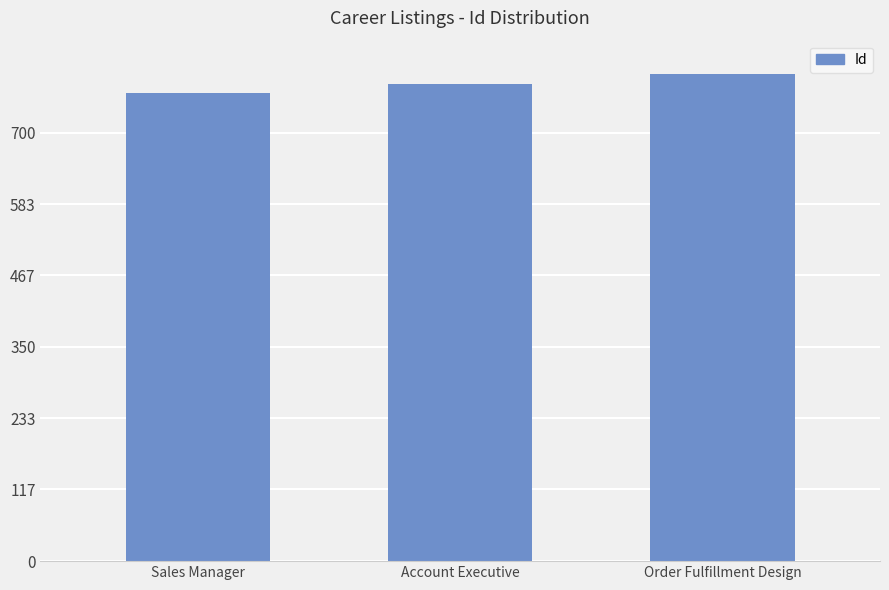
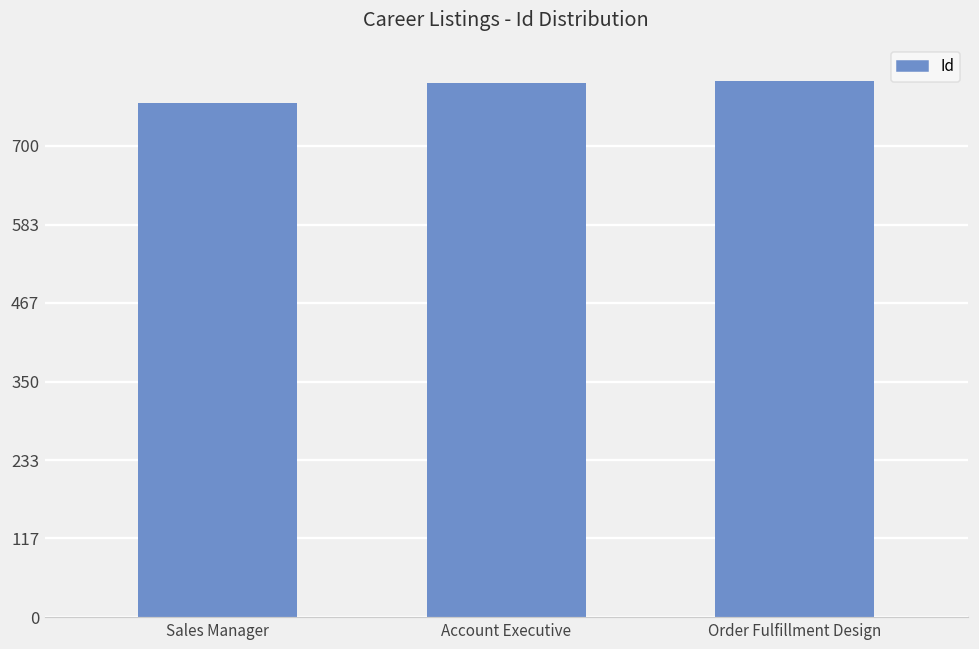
Account Executive: 780 -> 790
